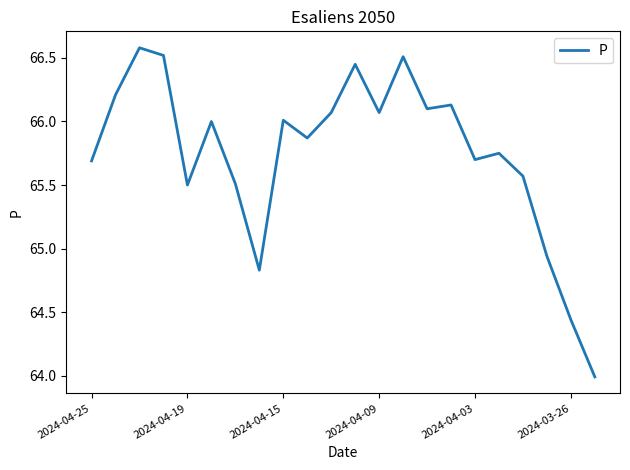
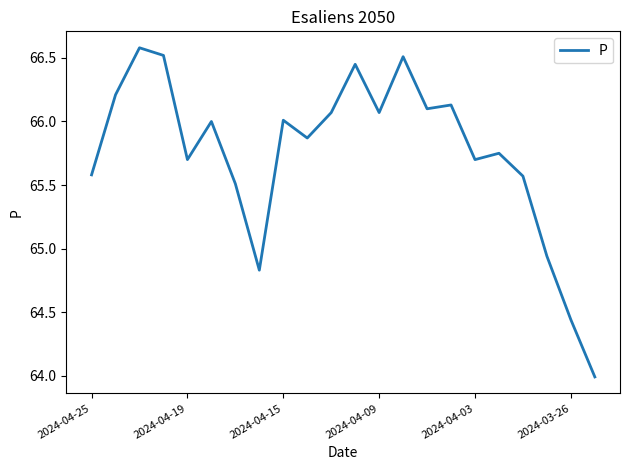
2024-04-25: 65.69 -> 65.58
2024-04-19: 65.5 -> 65.7
